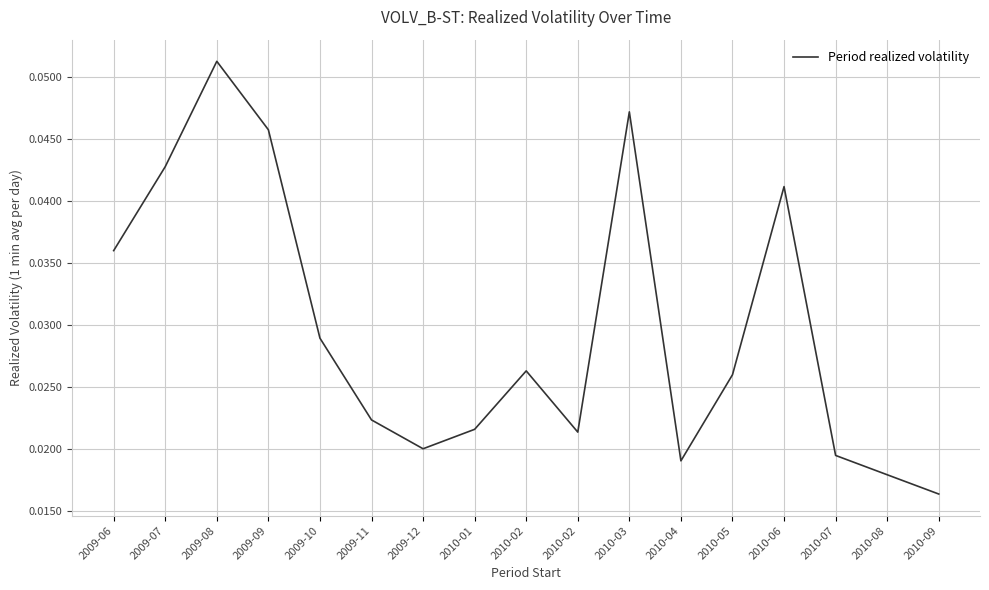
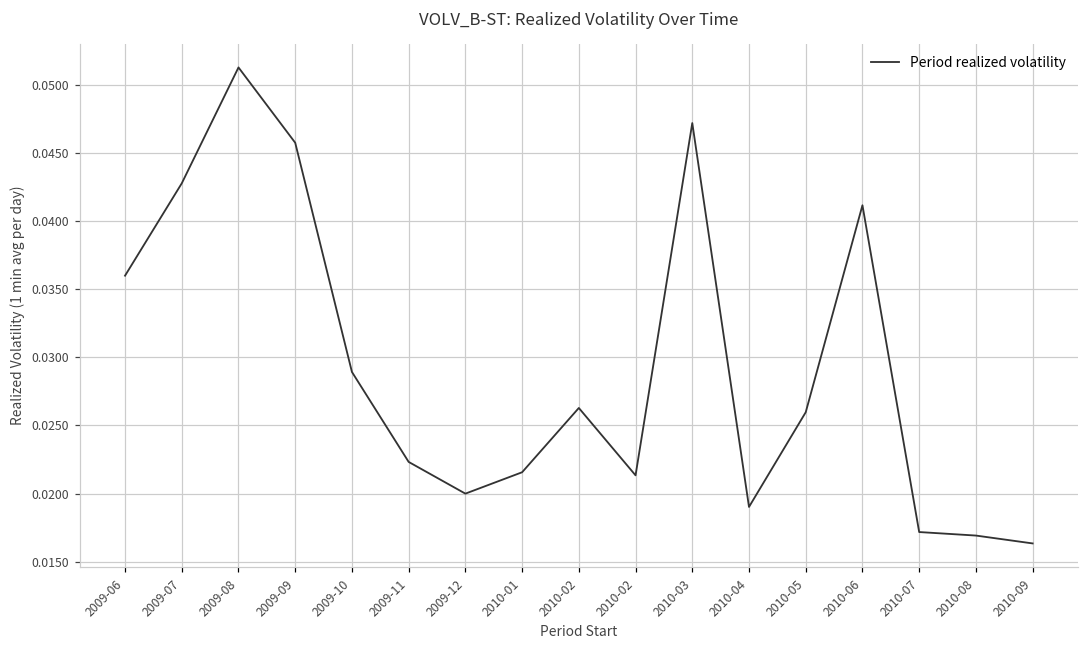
2010-07: 0.0195 -> 0.0172
2010-08: 0.0179 -> 0.0169
